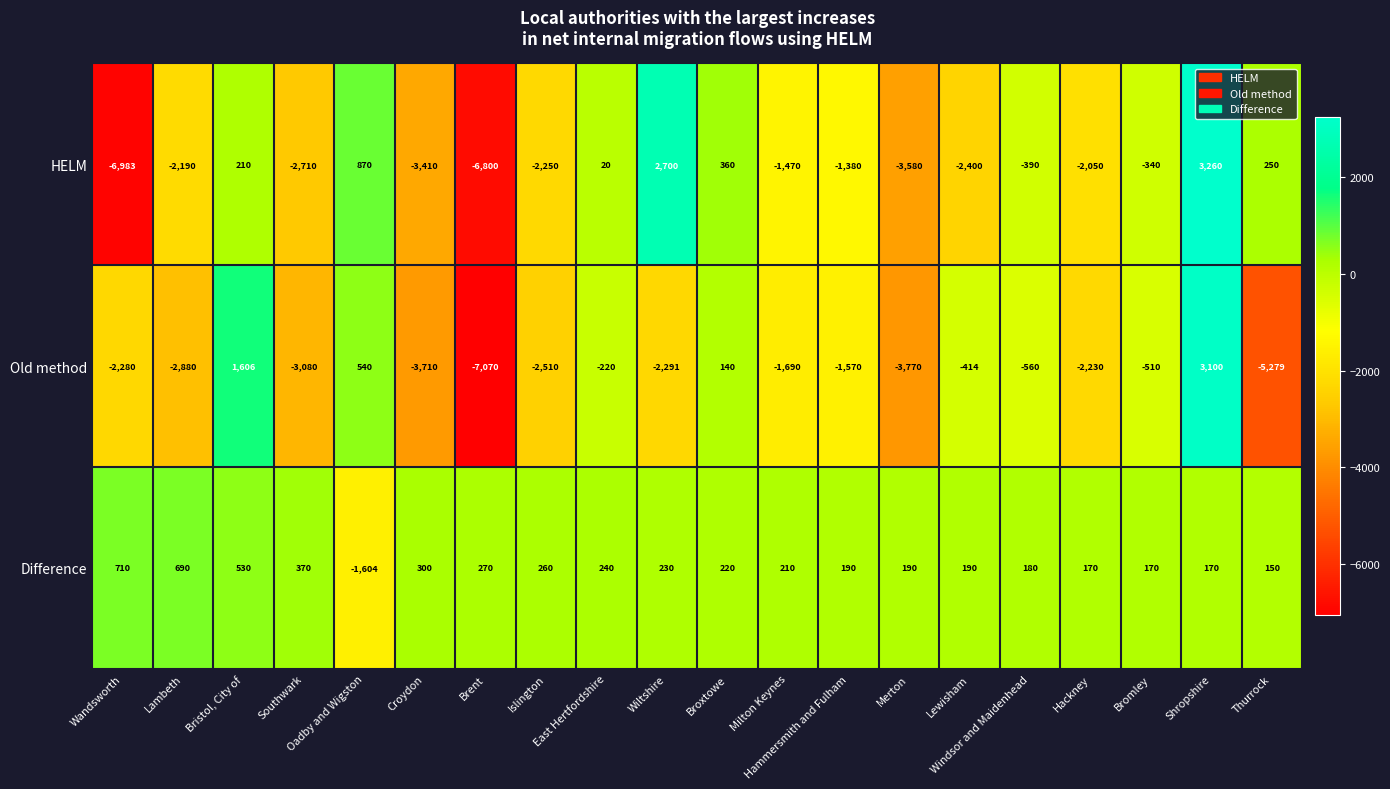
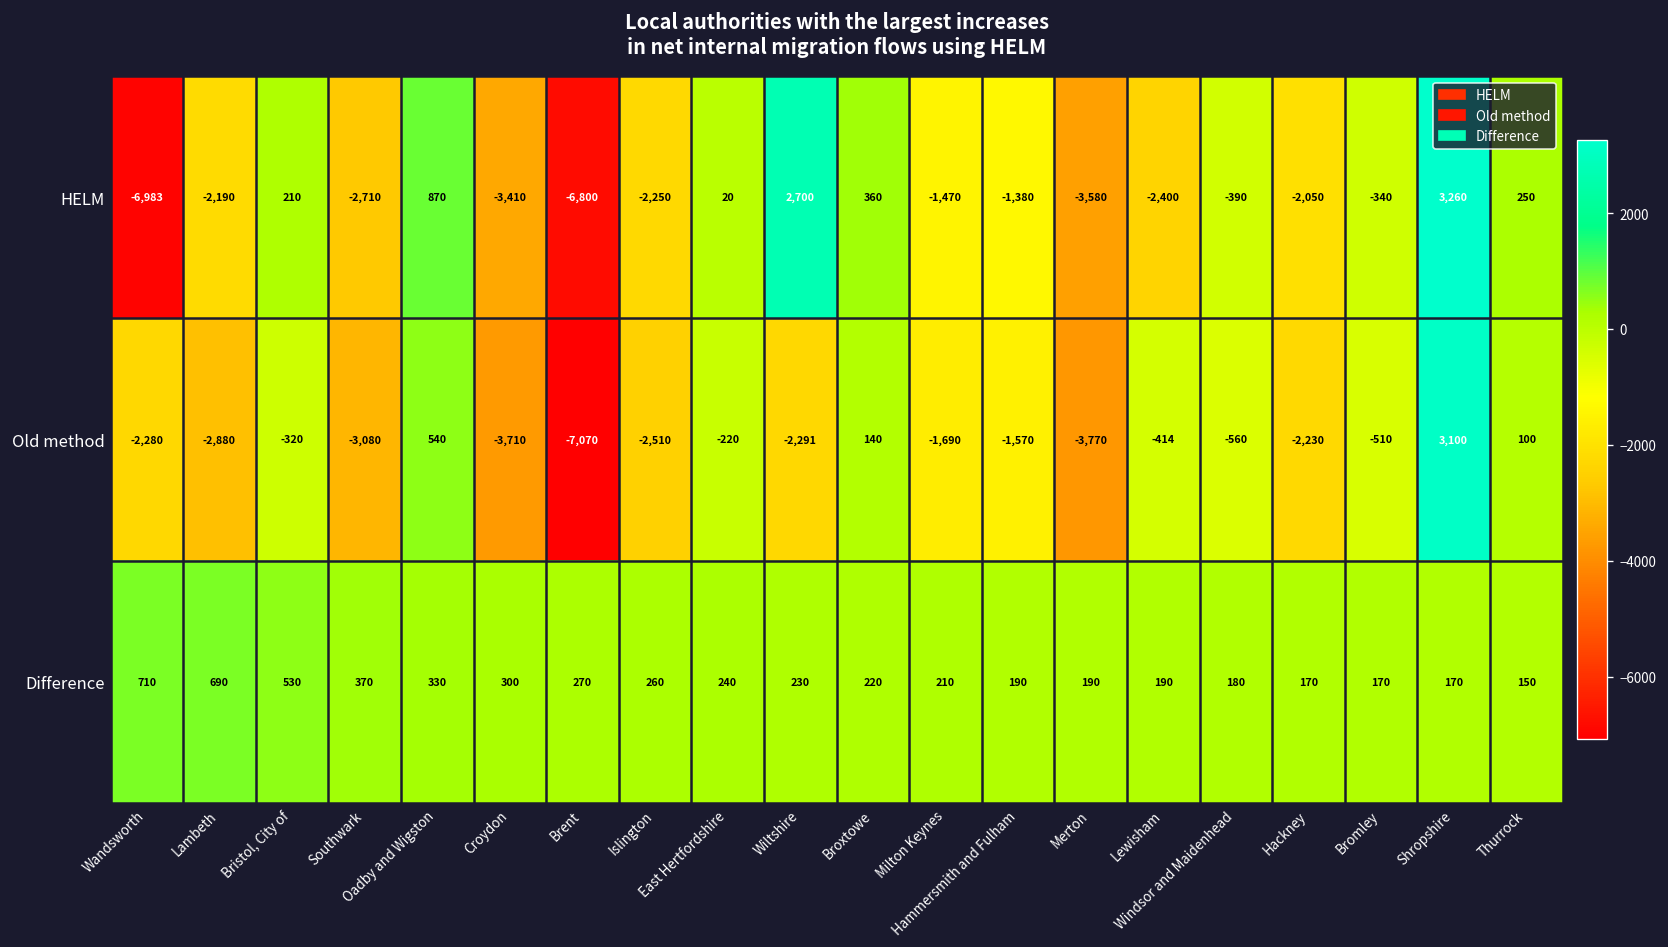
Old method, Bristol, City of: 1,606 -> -320
Old method, Thurrock: -5,279 -> 100
Difference, Oadby and Wigston: -1,604 -> 330
